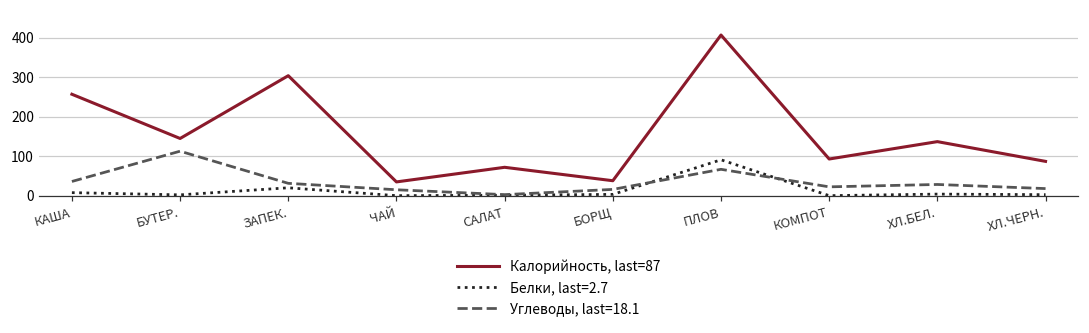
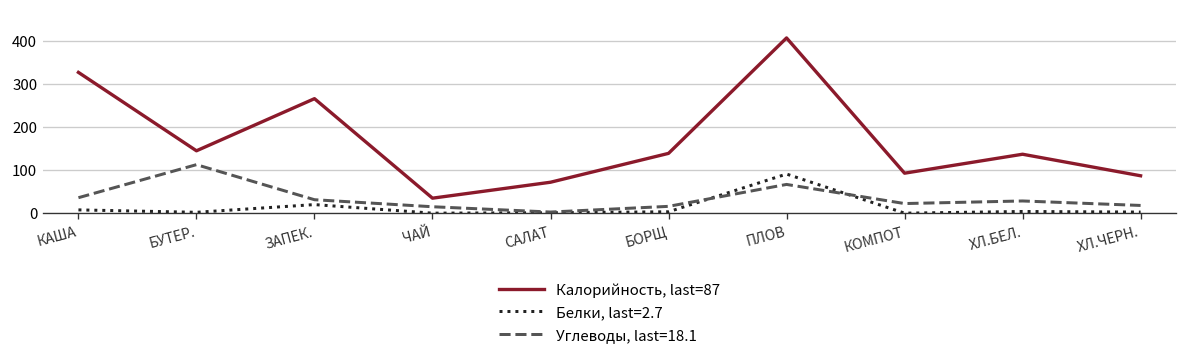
Калорийность, last=87, КАША: 260 -> 330
Калорийность, last=87, ЗАПЕК.: 300 -> 270
Калорийность, last=87, БОРЩ: 40 -> 140
